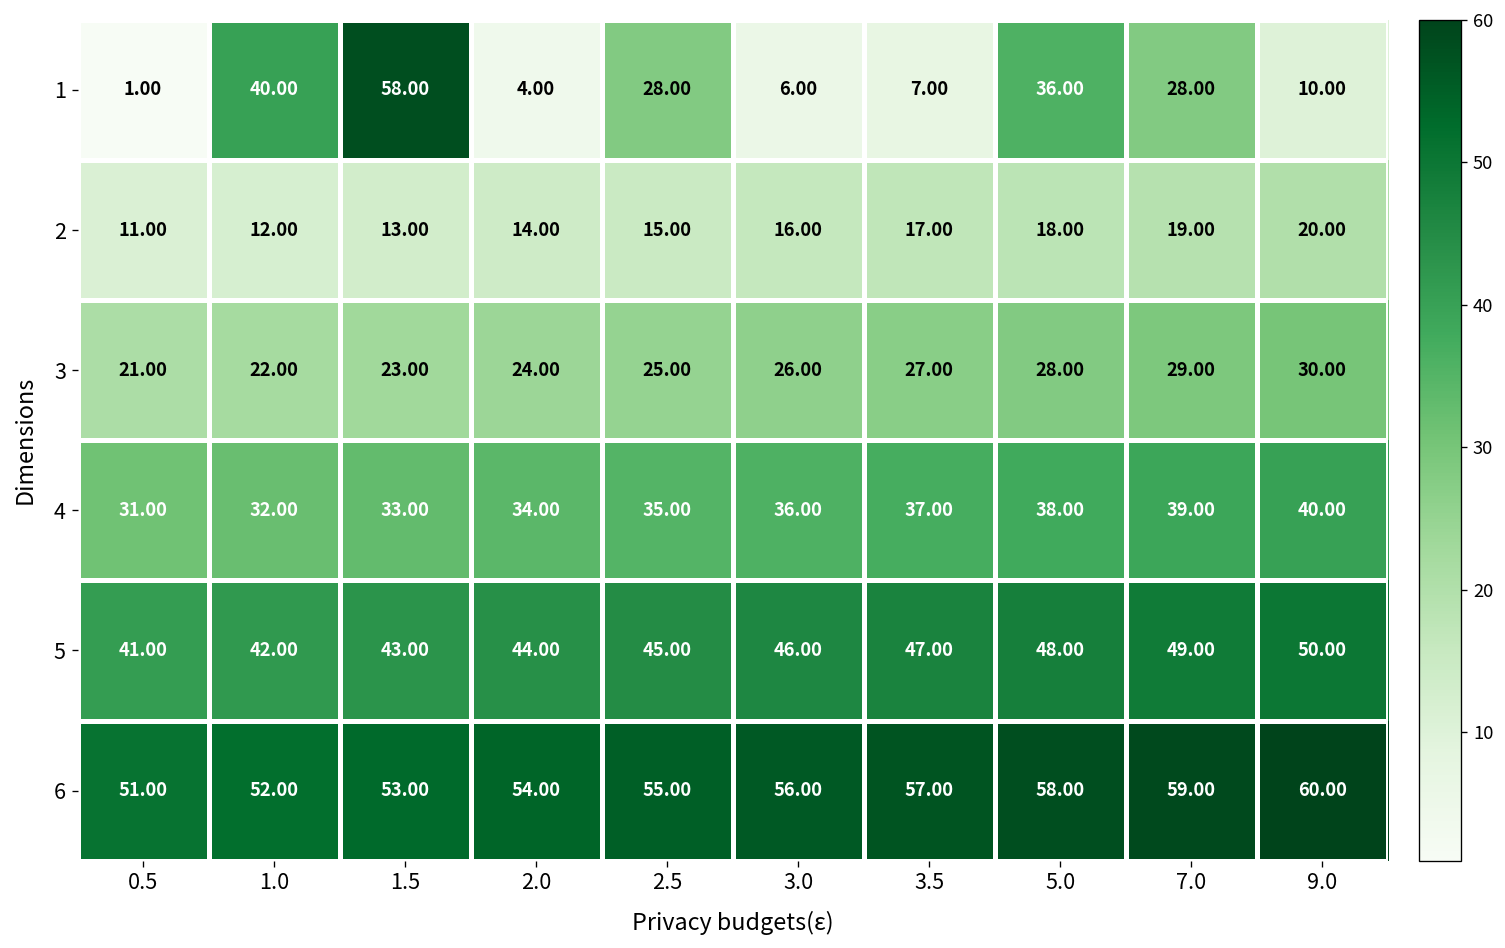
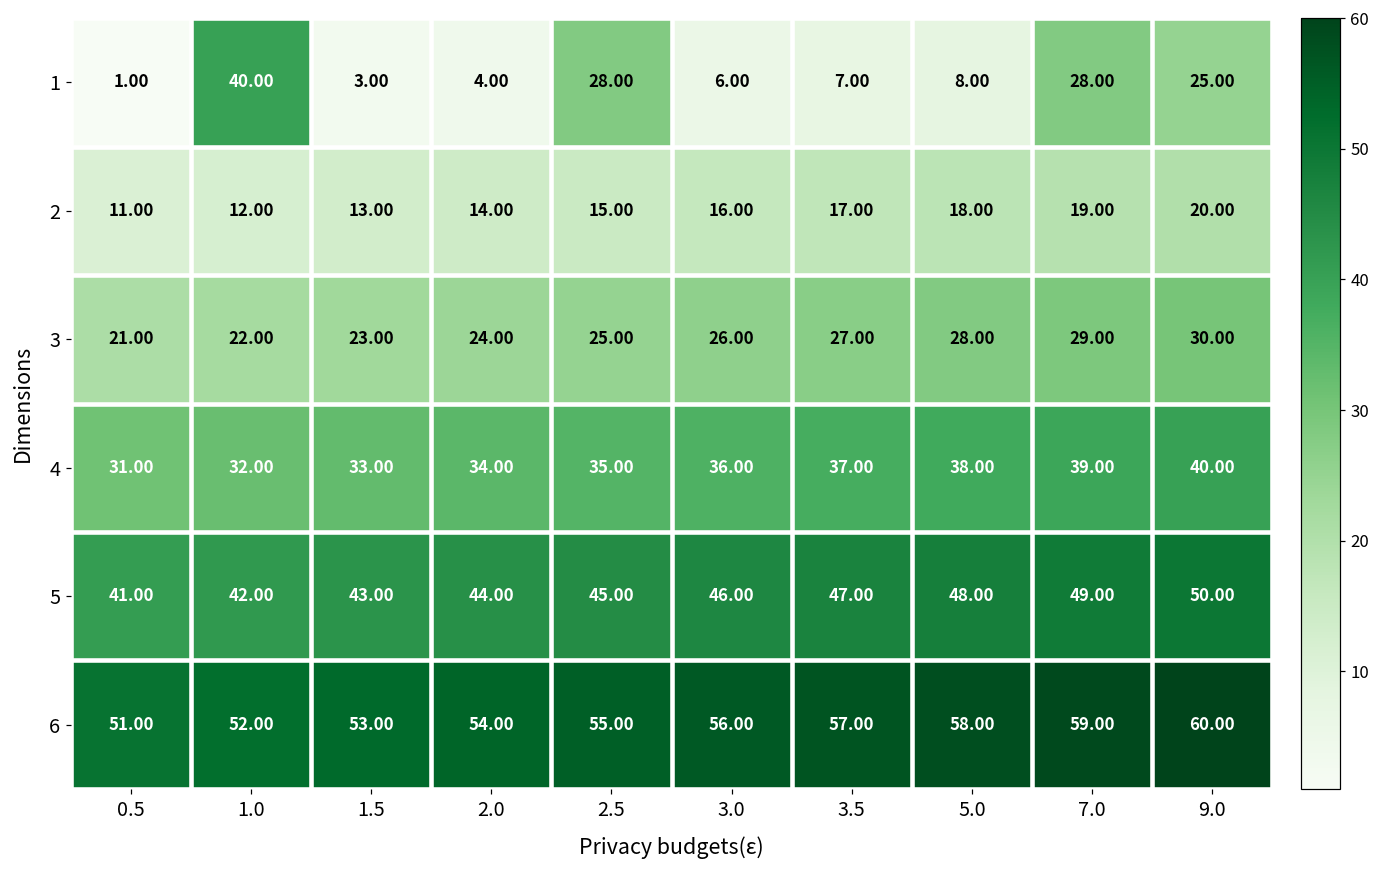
1, 1.5: 58.00 -> 3.00
1, 5.0: 36.00 -> 8.00
1, 9.0: 10.00 -> 25.00
